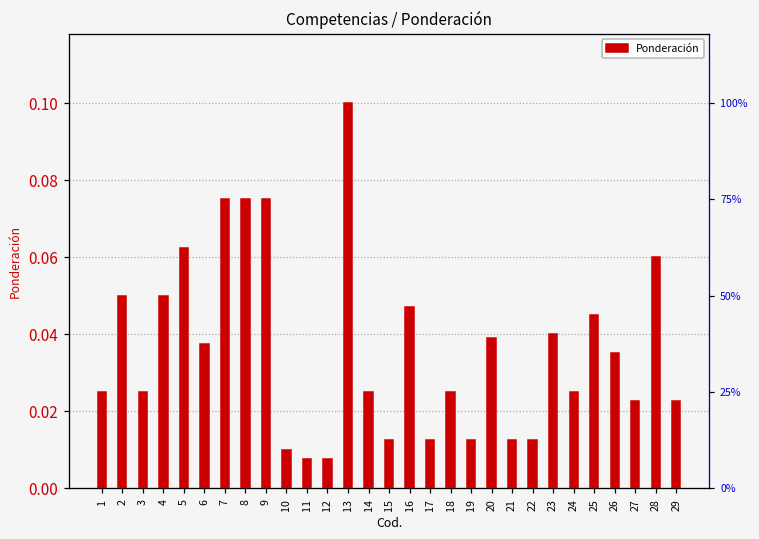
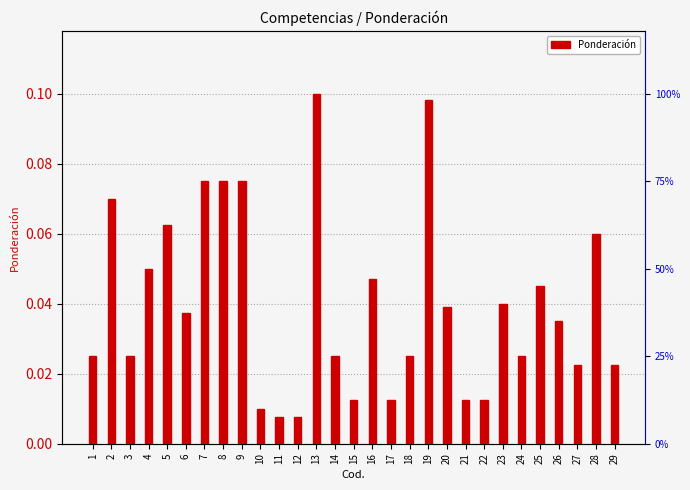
2: 0.05 -> 0.07
19: 0.013 -> 0.098
